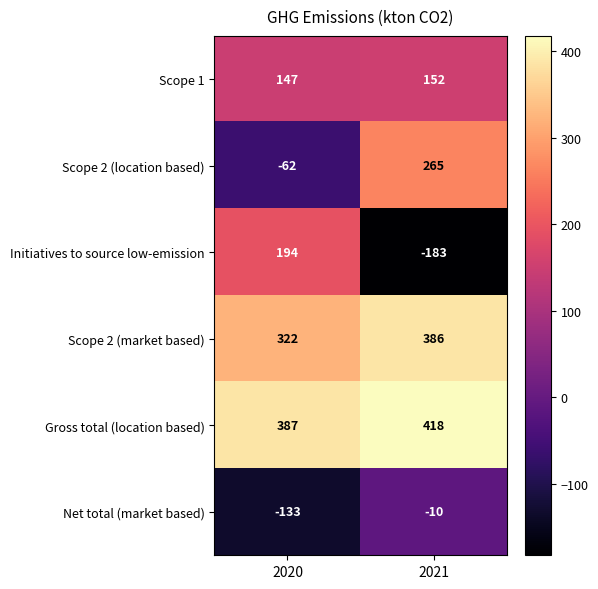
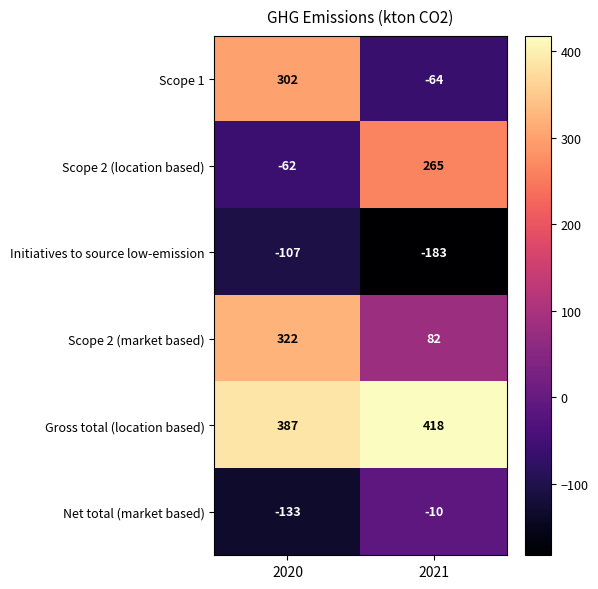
Scope 1, 2020: 147 -> 302
Scope 1, 2021: 152 -> -64
Initiatives to source low-emission, 2020: 194 -> -107
Scope 2 (market based), 2021: 386 -> 82
